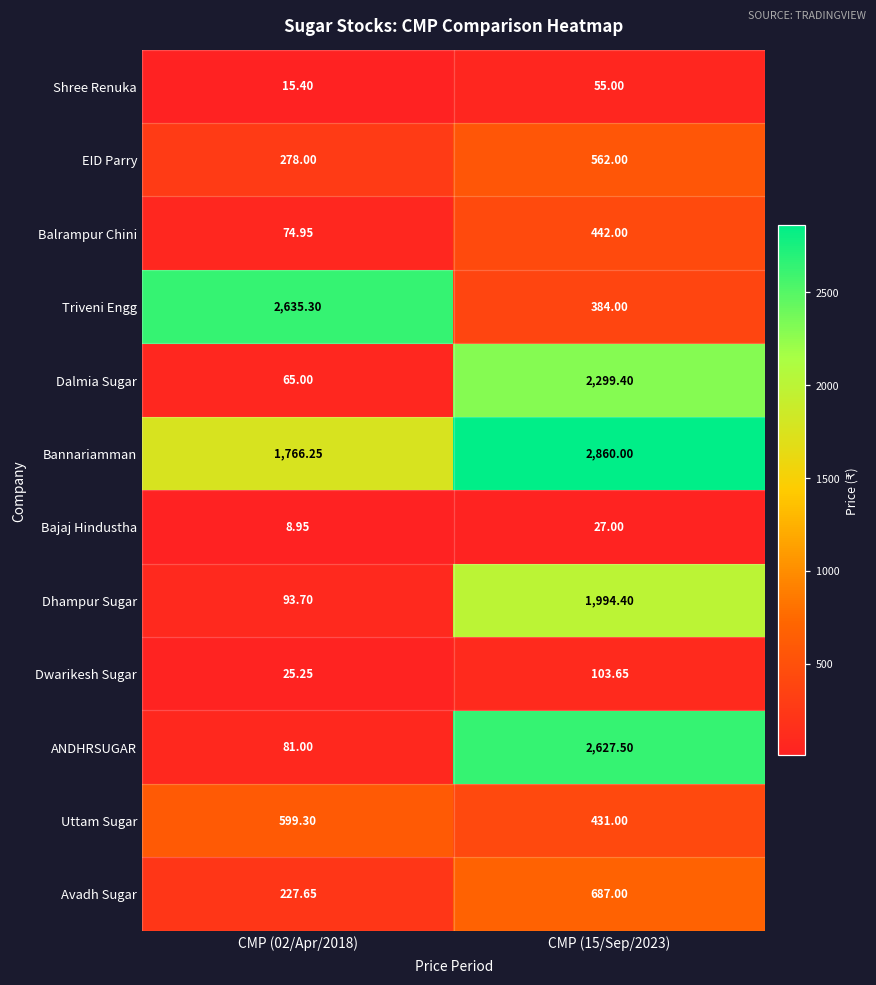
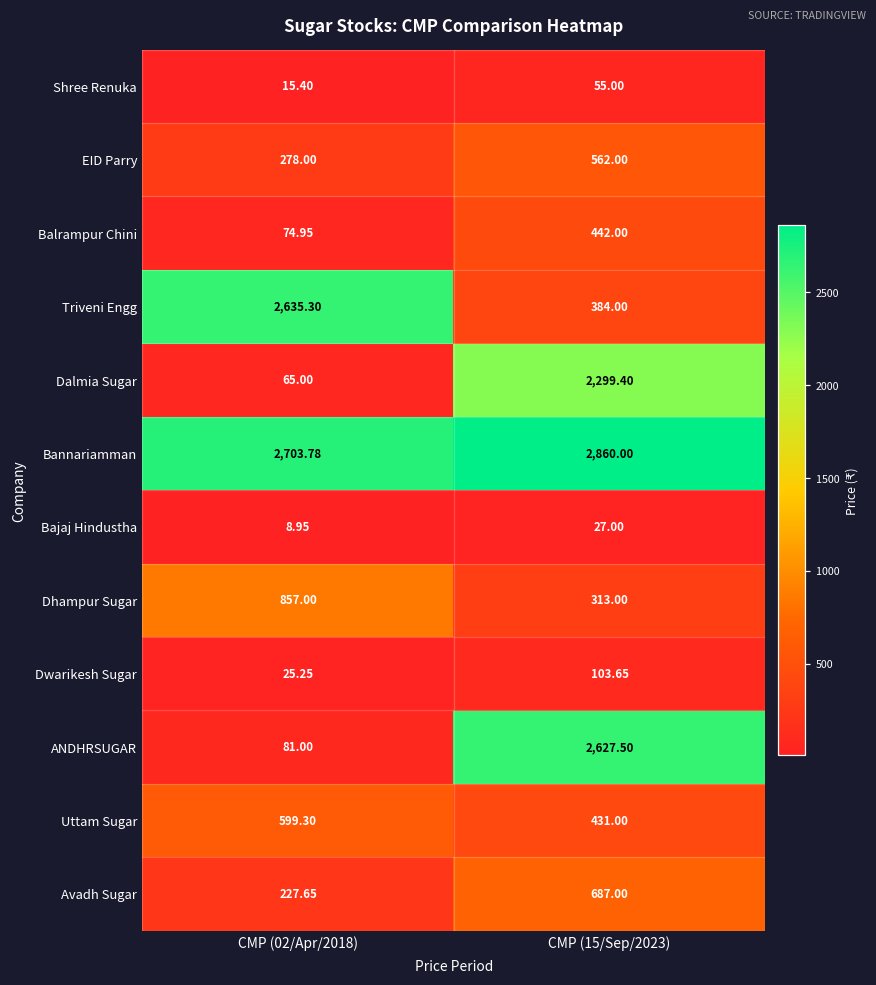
Bannariamman, CMP (02/Apr/2018): 1,766.25 -> 2,703.78
Dhampur Sugar, CMP (02/Apr/2018): 93.70 -> 857.00
Dhampur Sugar, CMP (15/Sep/2023): 1,994.40 -> 313.00
